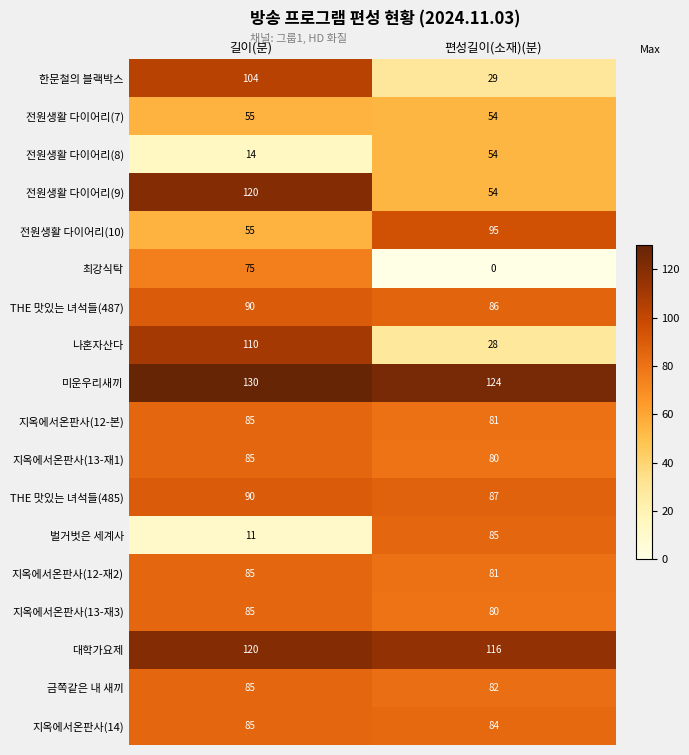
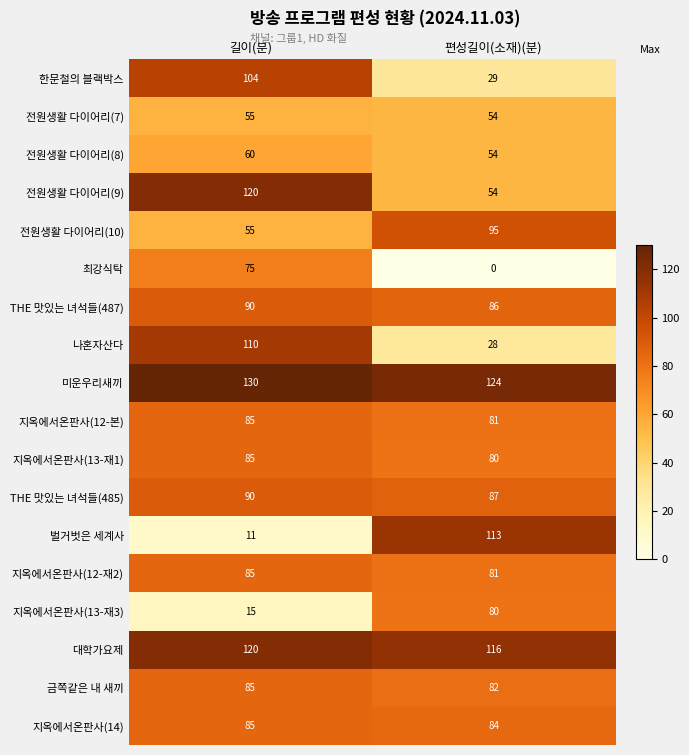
전원생활 다이어리(8), 길이(분): 14 -> 60
벌거벗은 세계사, 편성길이(소재)(분): 85 -> 113
지옥에서온판사(13-재3), 길이(분): 85 -> 15
